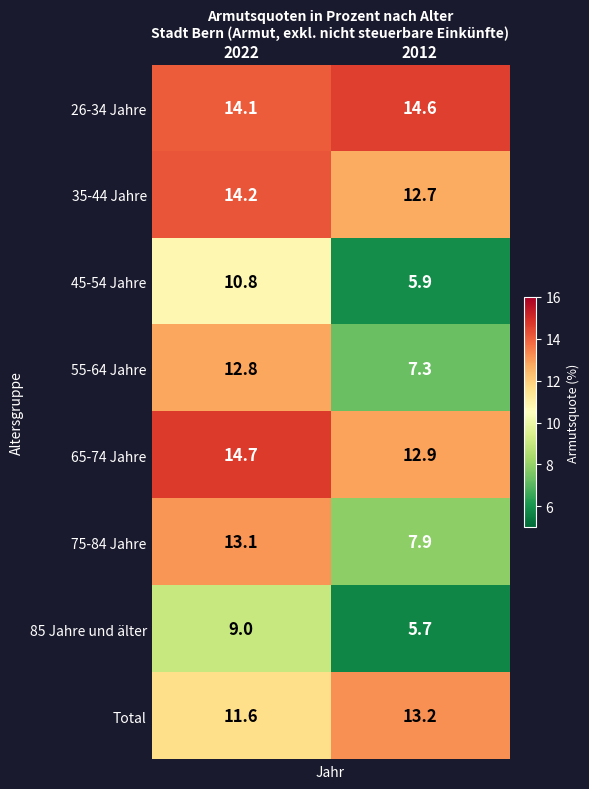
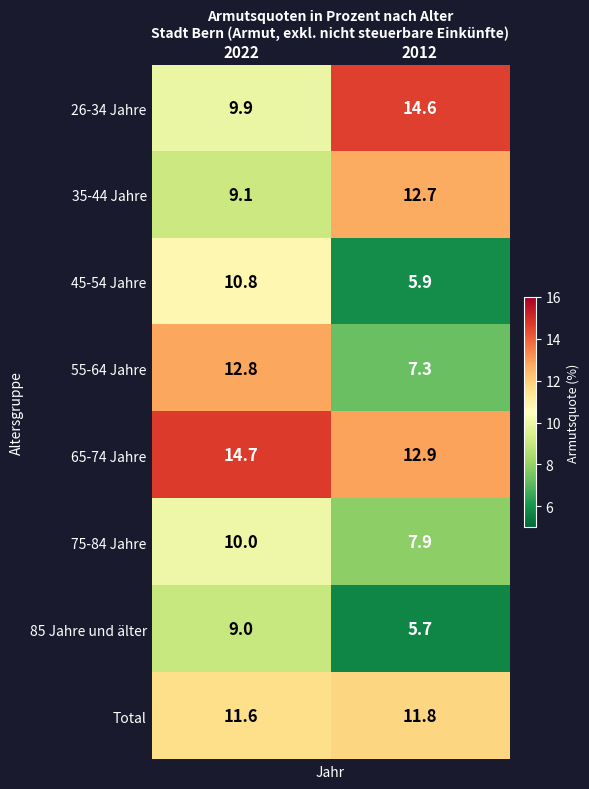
26-34 Jahre, 2022: 14.1 -> 9.9
35-44 Jahre, 2022: 14.2 -> 9.1
75-84 Jahre, 2022: 13.1 -> 10.0
Total, 2012: 13.2 -> 11.8
